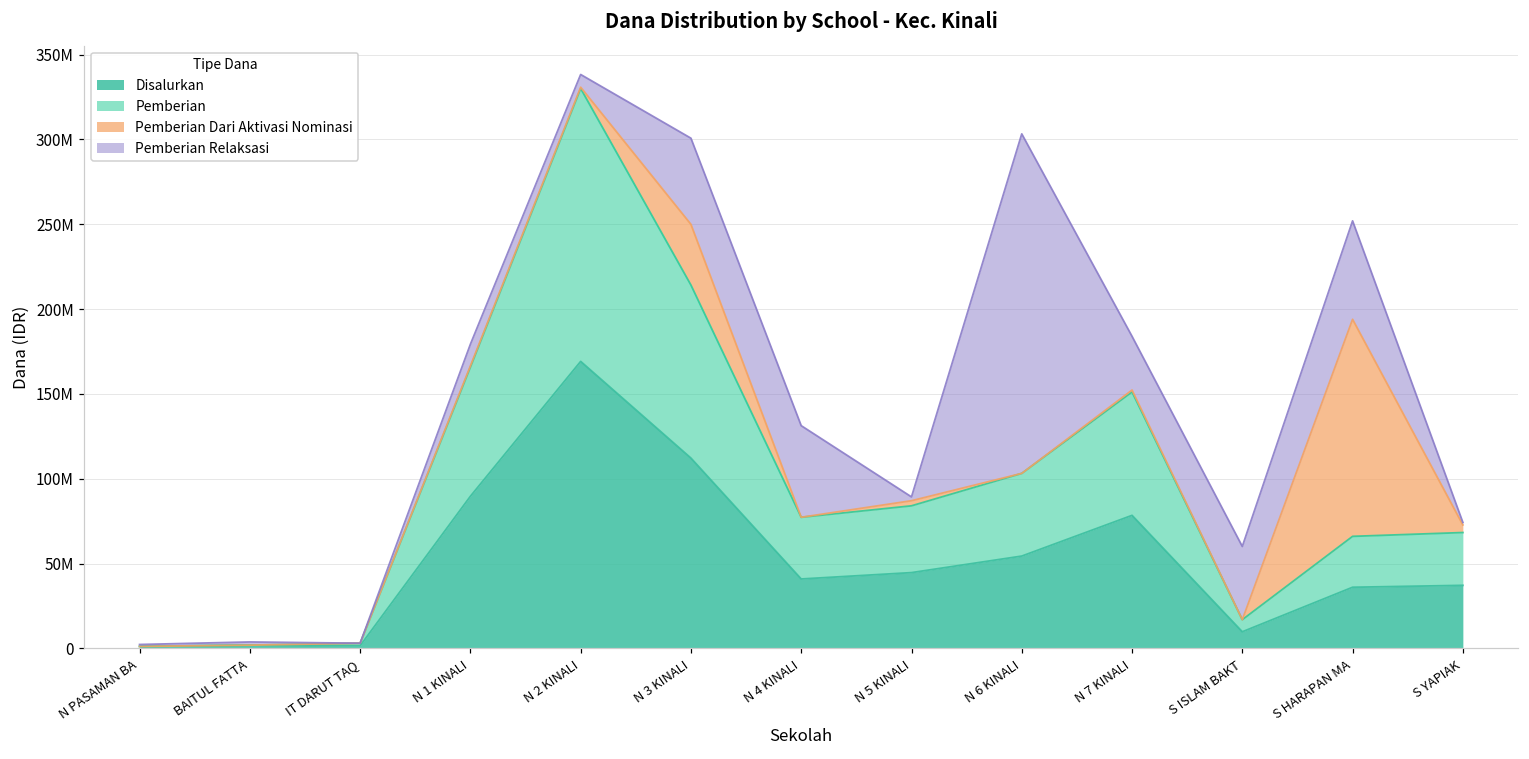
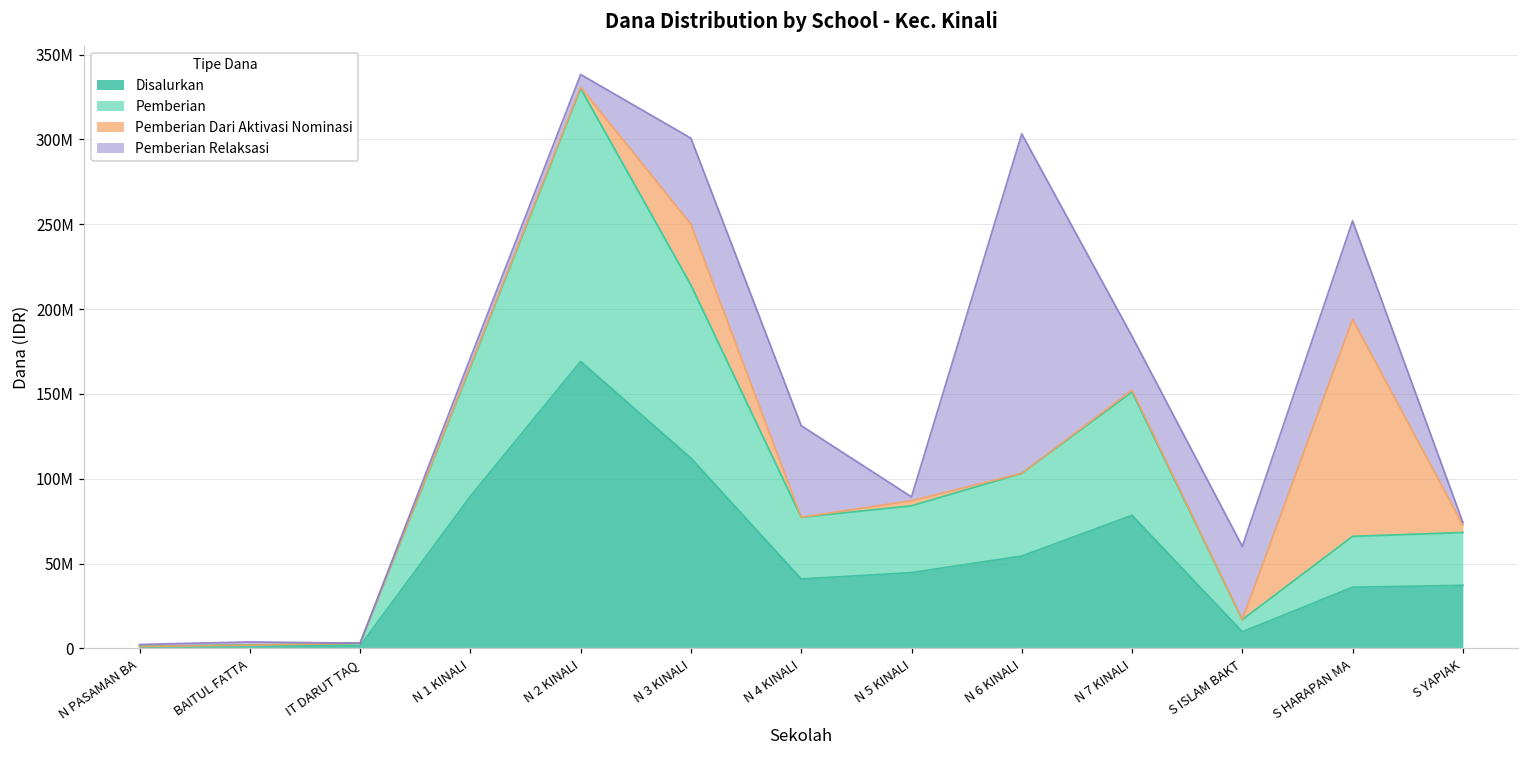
Pemberian Relaksasi, N 1 KINALI: 13000000 -> 5000000
